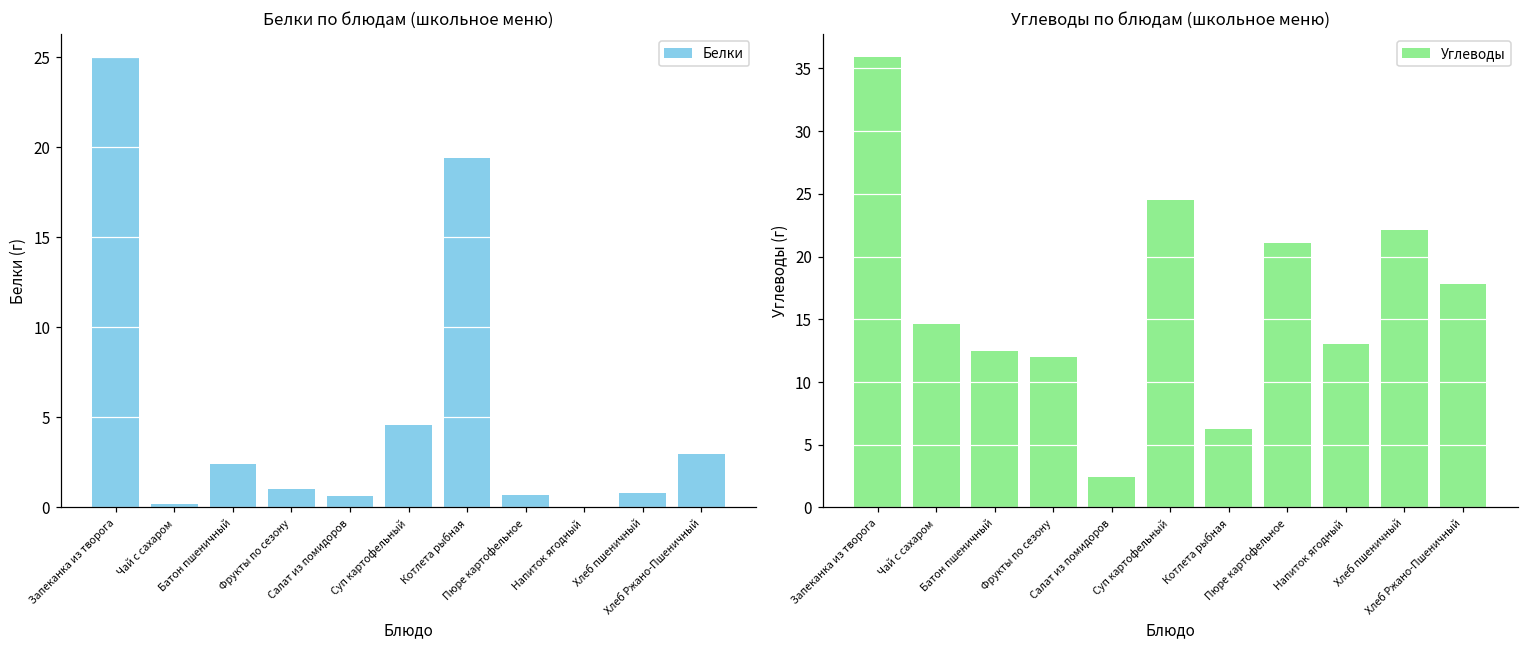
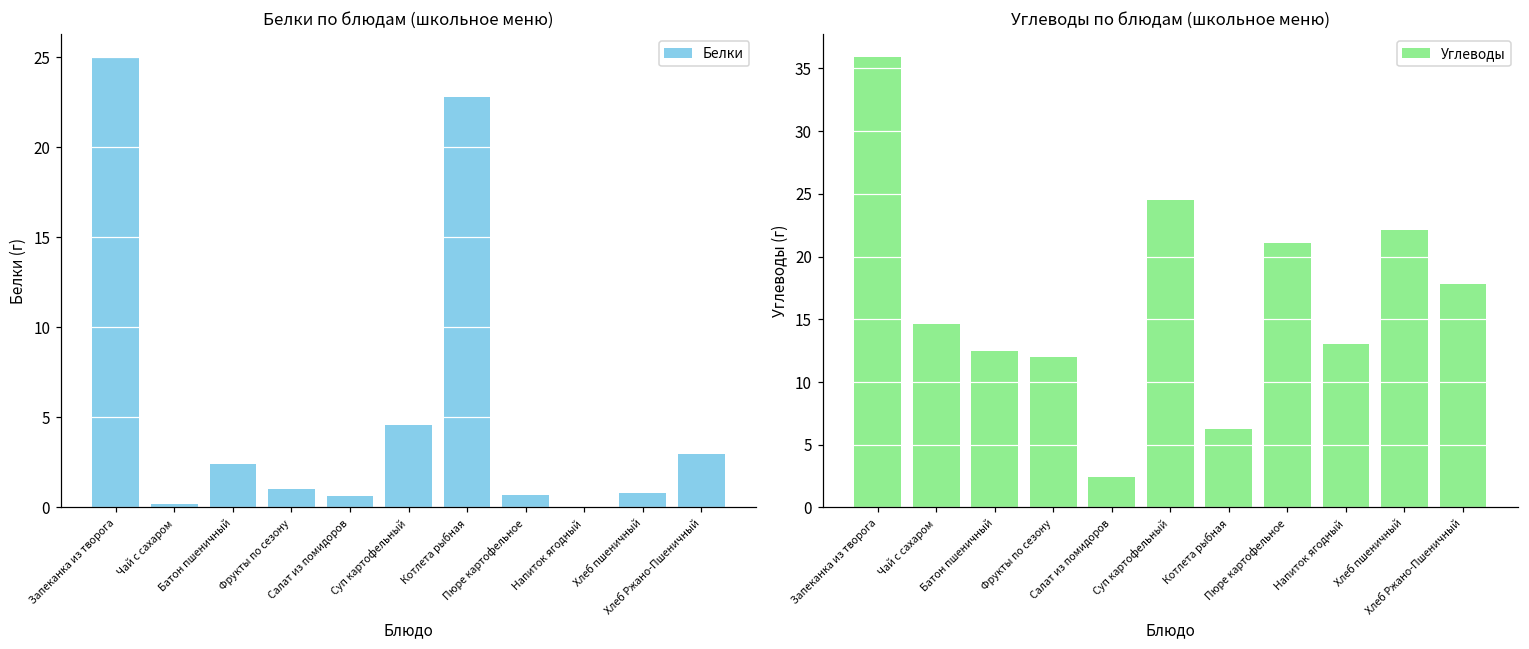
Белки по блюдам (школьное меню), Котлета рыбная: 19.4 -> 22.8
